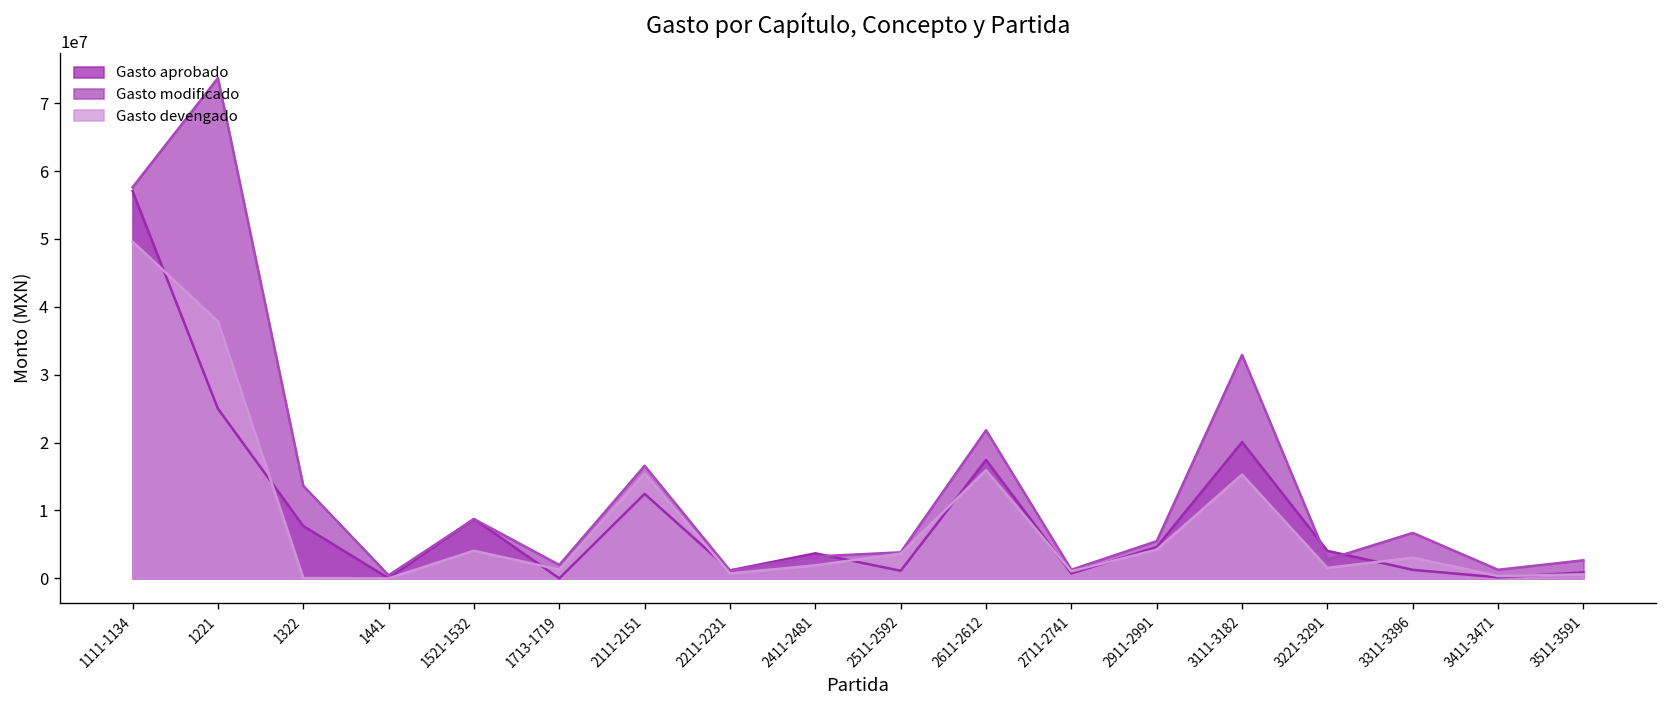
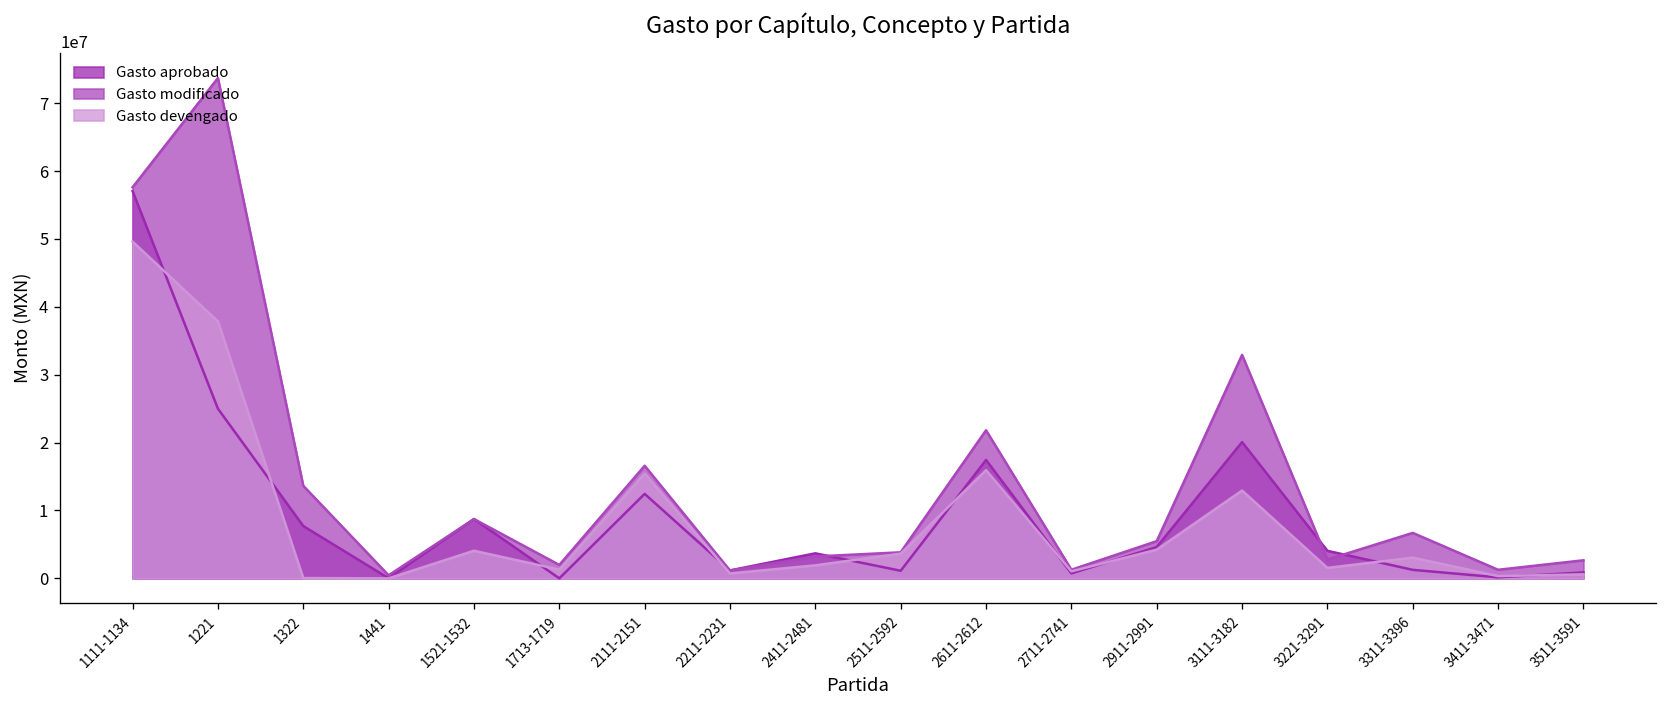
Gasto devengado, 3111-3182: 15000000 -> 13000000
